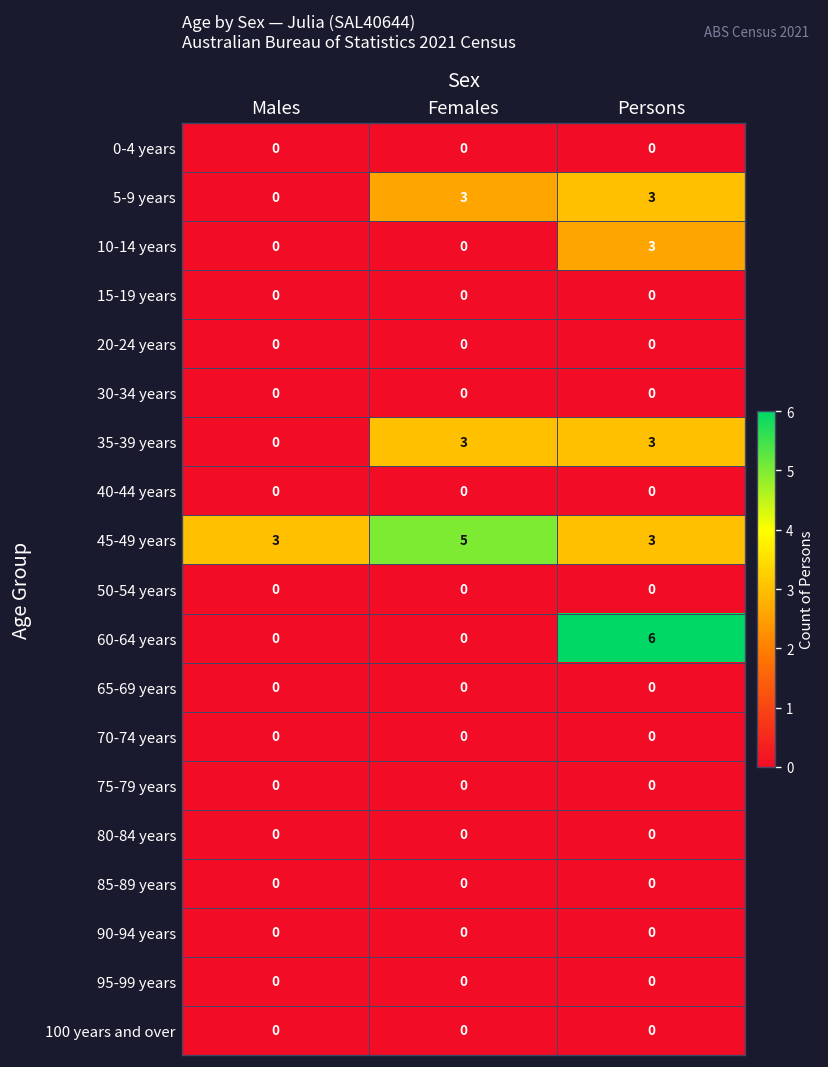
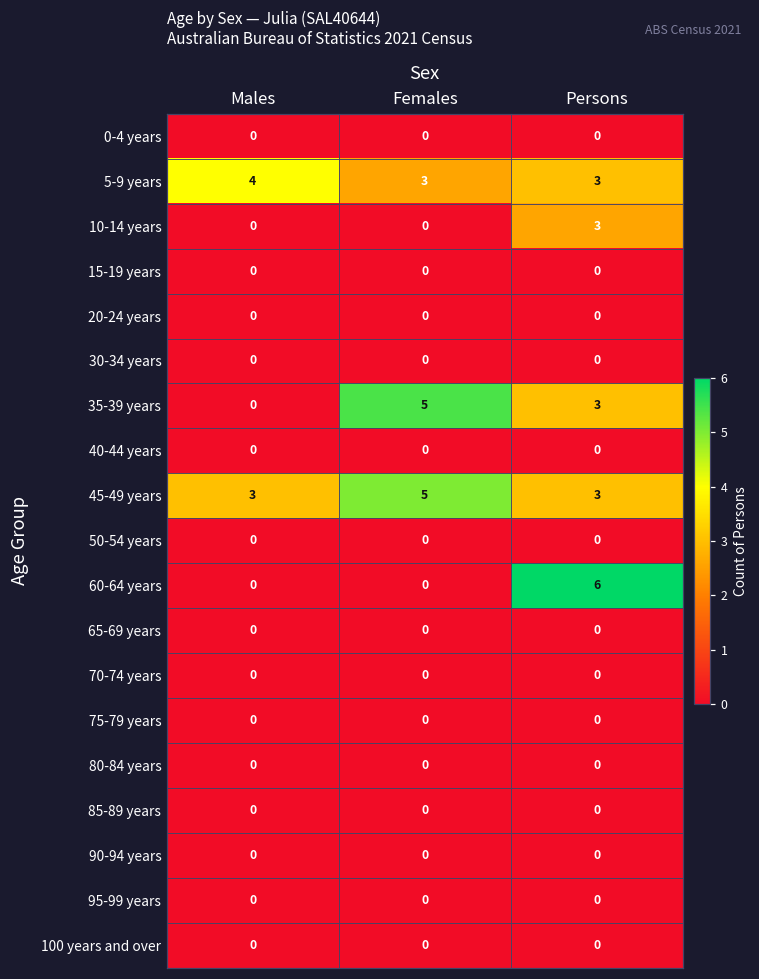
5-9 years, Males: 0 -> 4
35-39 years, Females: 3 -> 5
